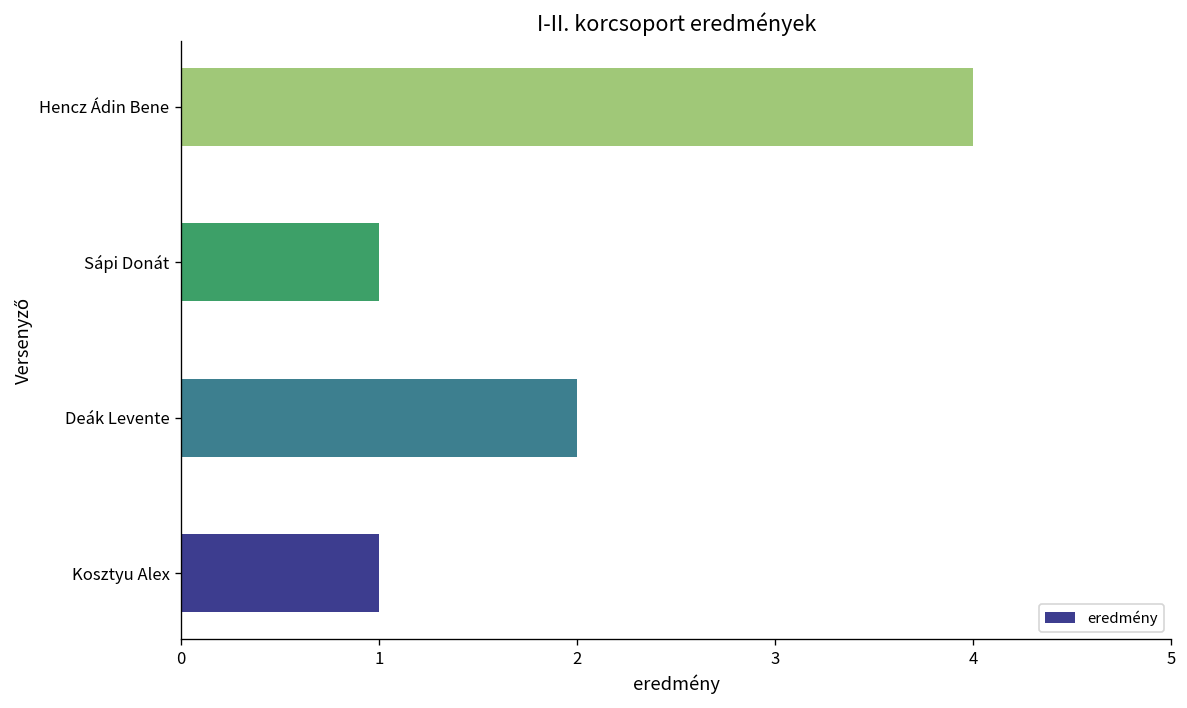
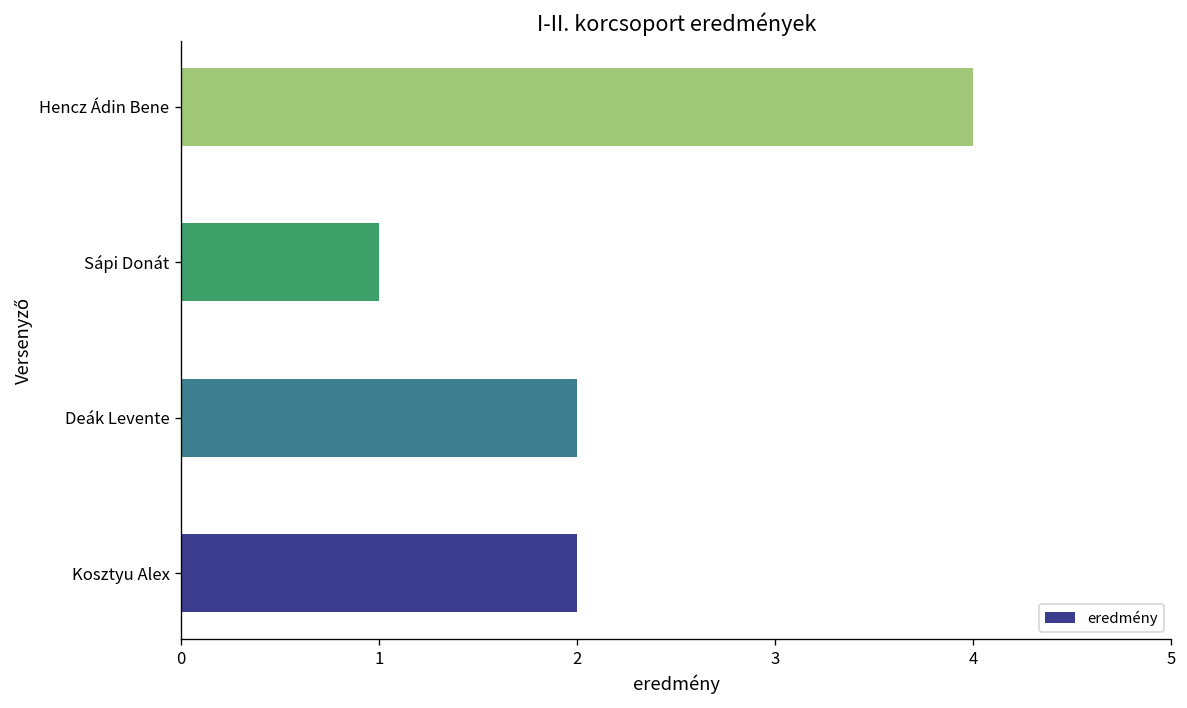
Kosztyu Alex: 1 -> 2
